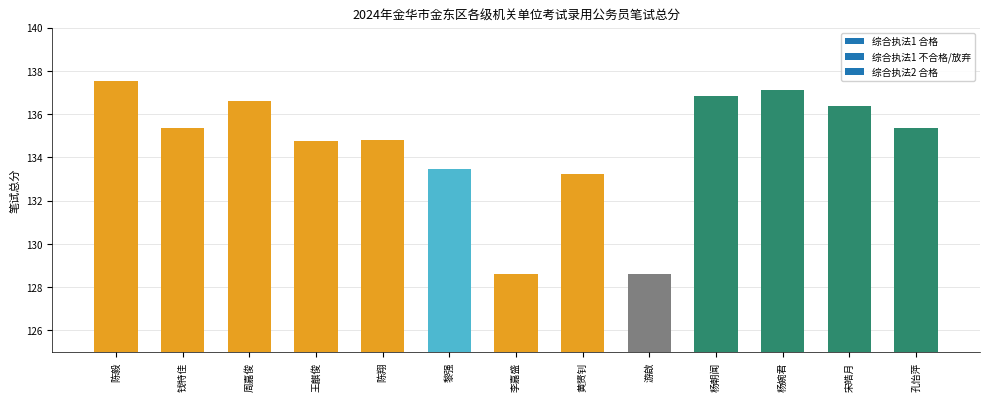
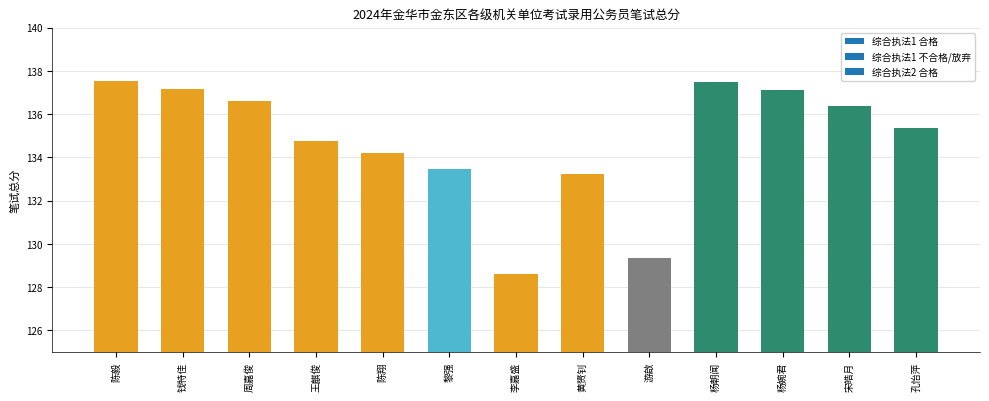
钱特佳: 135.4 -> 137.2
陈翔: 134.8 -> 134.2
游啟: 128.6 -> 129.4
杨朝闻: 136.8 -> 137.5
